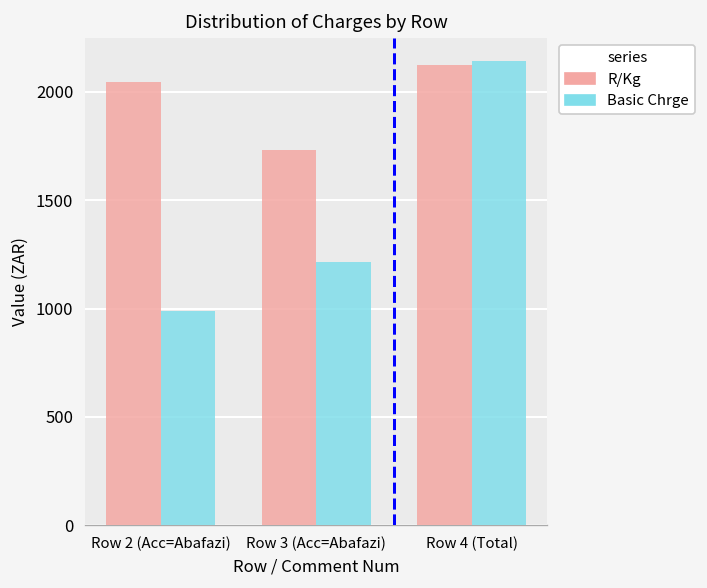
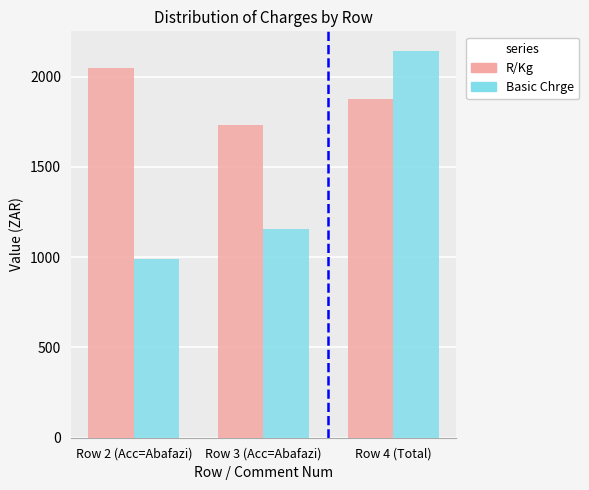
Basic Chrge, Row 3 (Acc=Abafazi): 1210 -> 1160
R/Kg, Row 4 (Total): 2130 -> 1880
